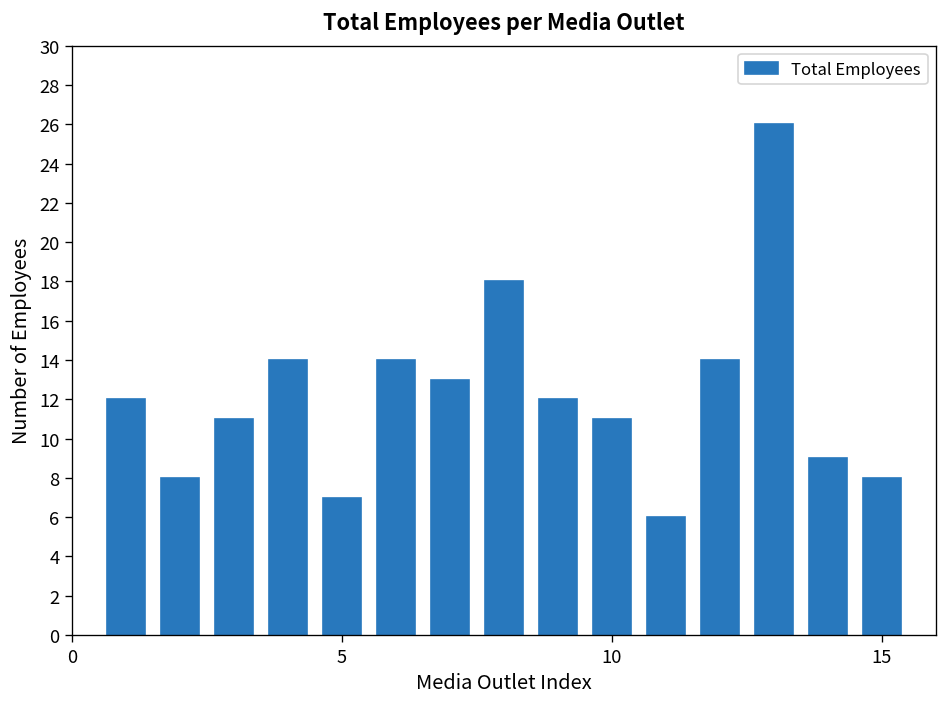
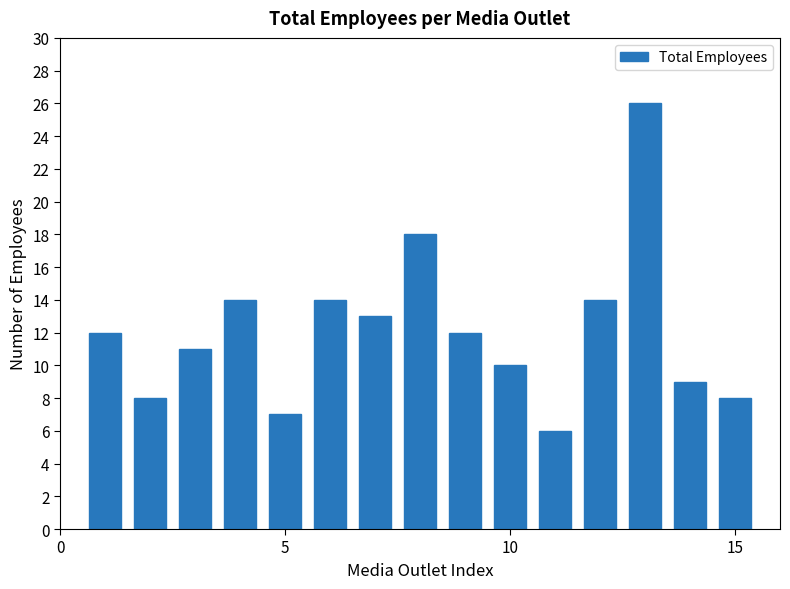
10: 11 -> 10
